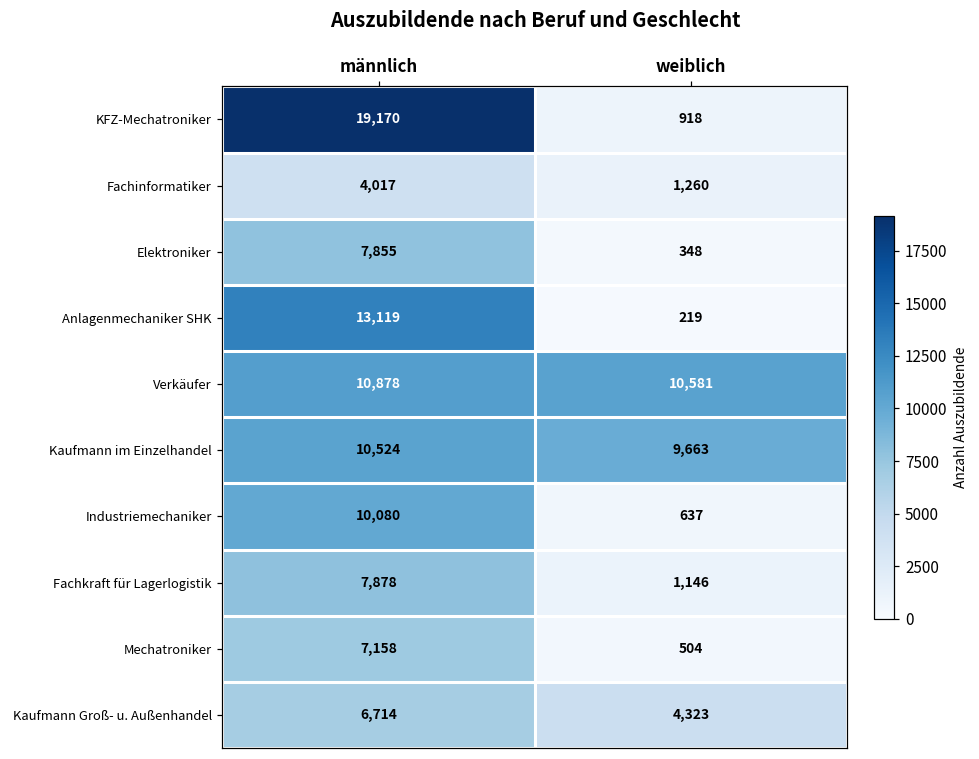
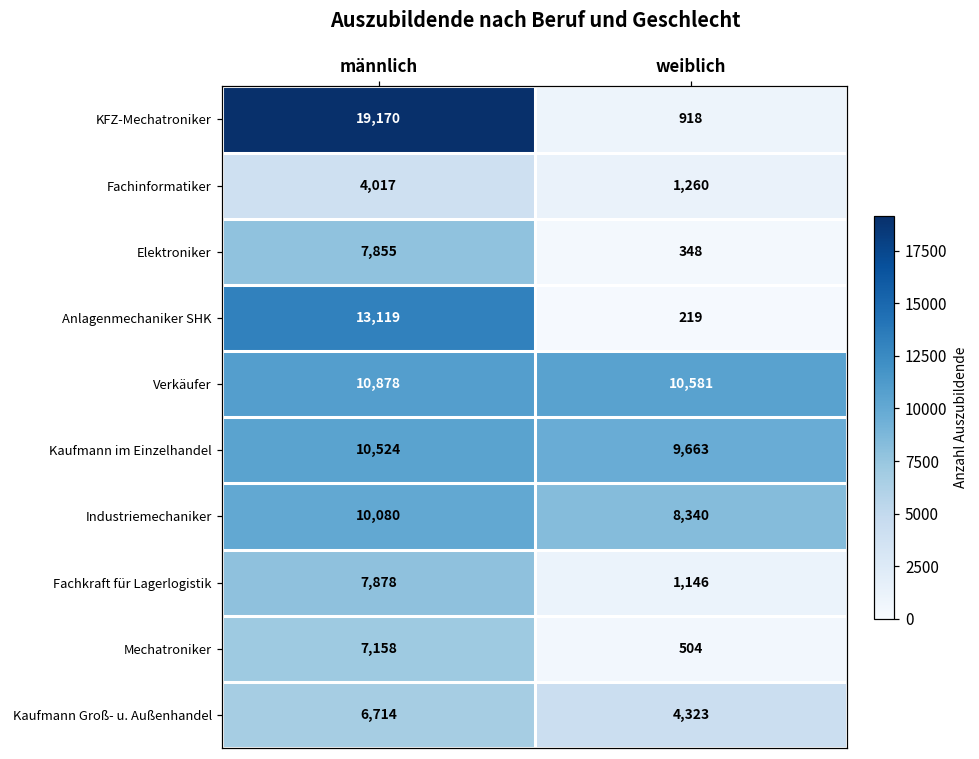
Industriemechaniker, weiblich: 637 -> 8,340
